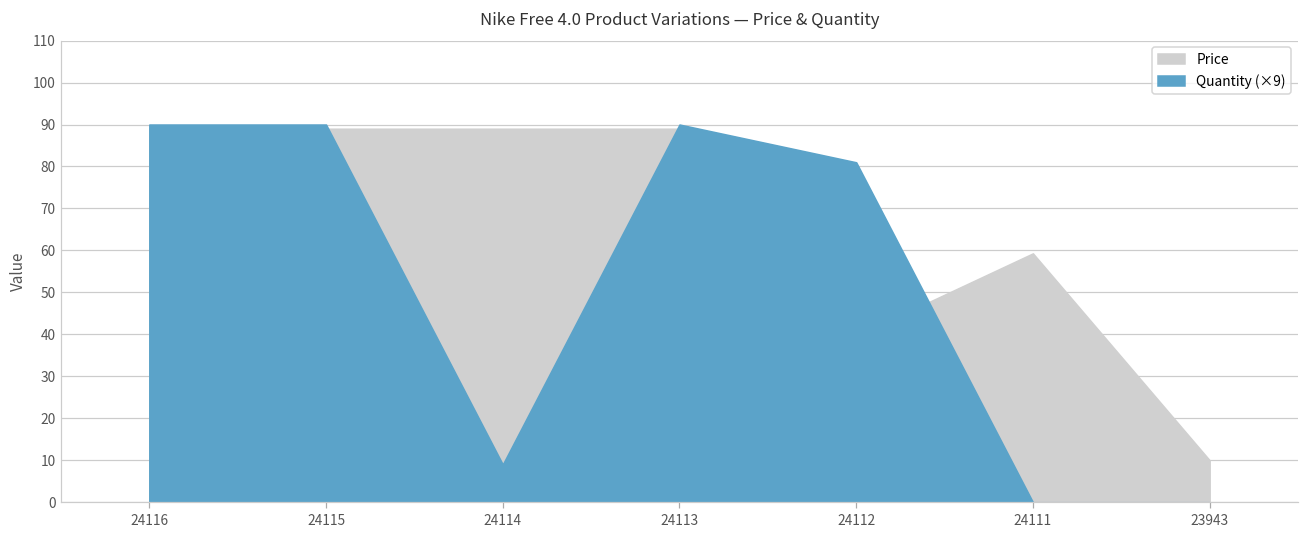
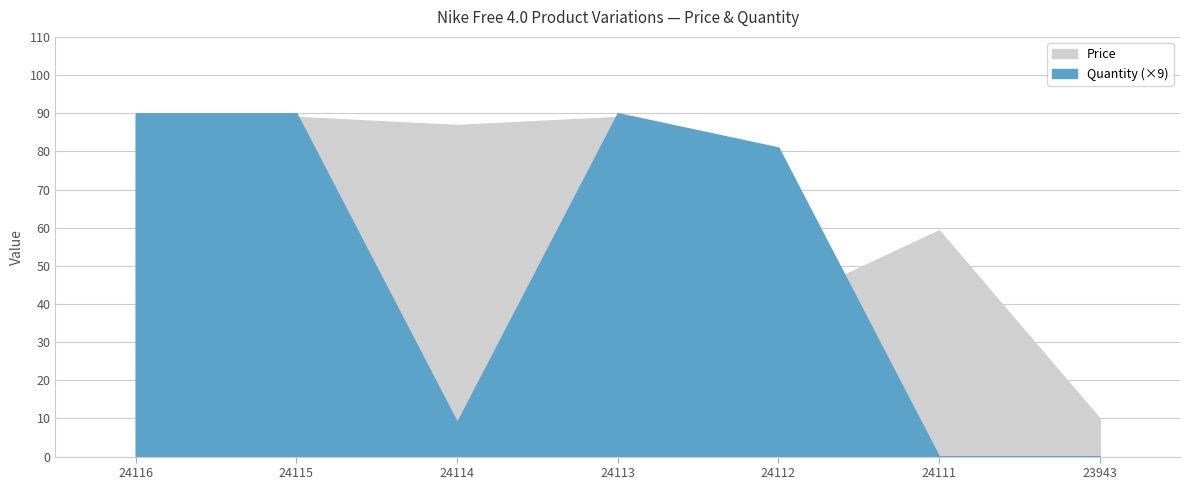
Price, 24114: 89 -> 87
